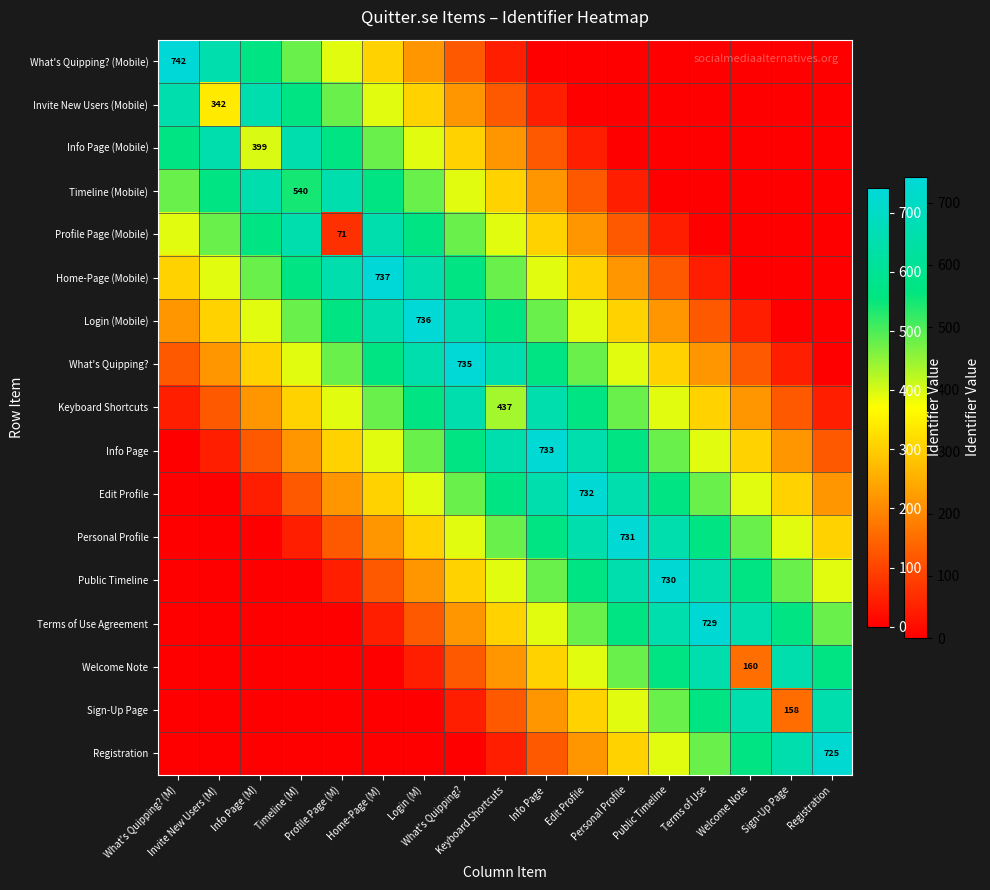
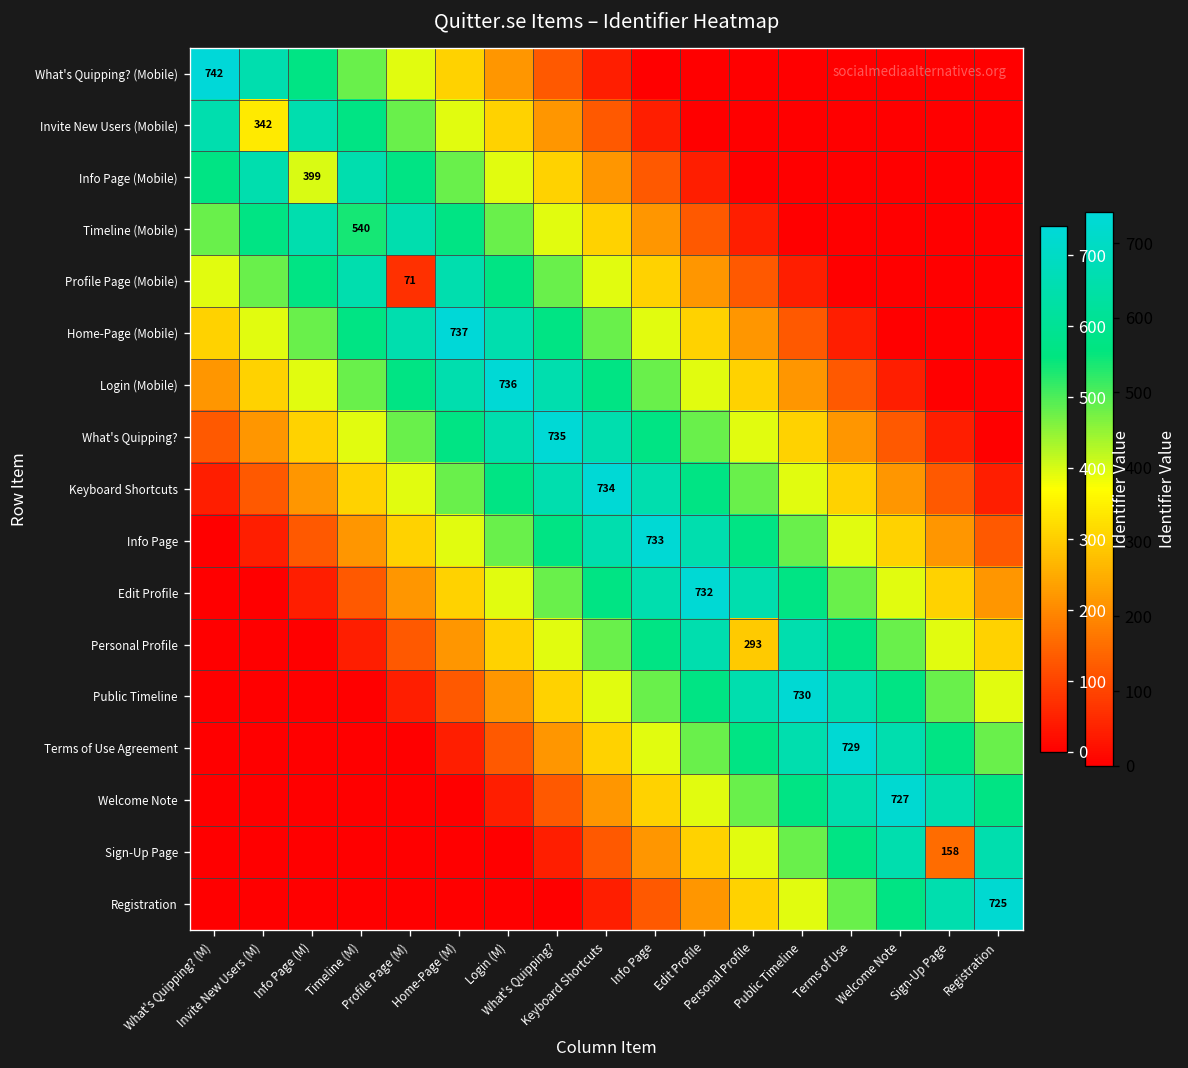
Keyboard Shortcuts, Keyboard Shortcuts: 437 -> 734
Personal Profile, Personal Profile: 731 -> 293
Welcome Note, Welcome Note: 160 -> 727
